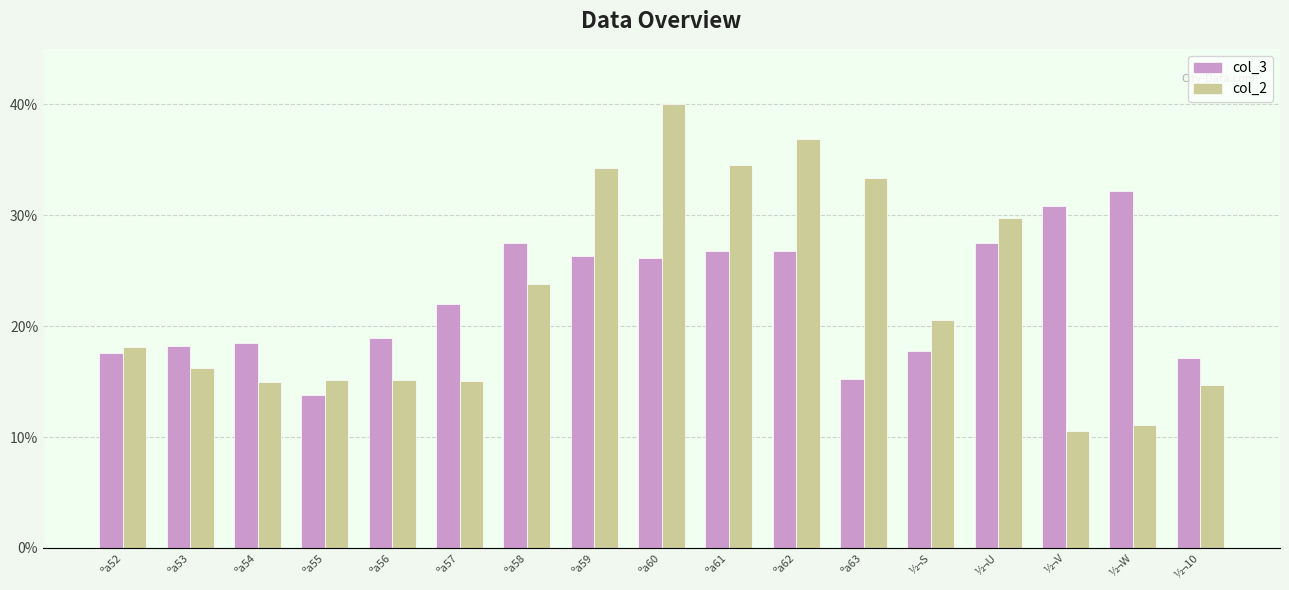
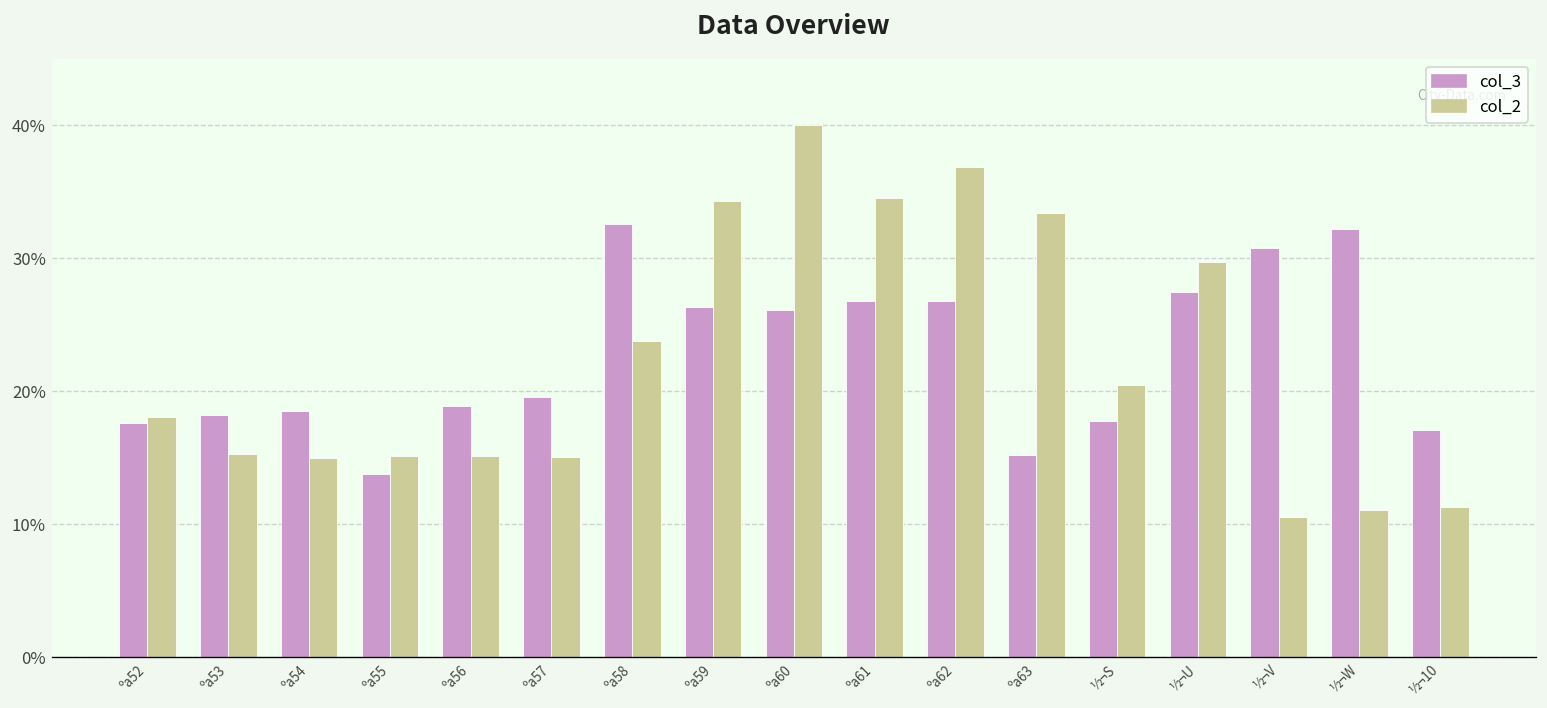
col_2, ºa53: 16.2% -> 15.3%
col_3, ºa57: 22.0% -> 19.6%
col_3, ºa58: 27.5% -> 32.6%
col_2, ½¬10: 14.7% -> 11.3%
